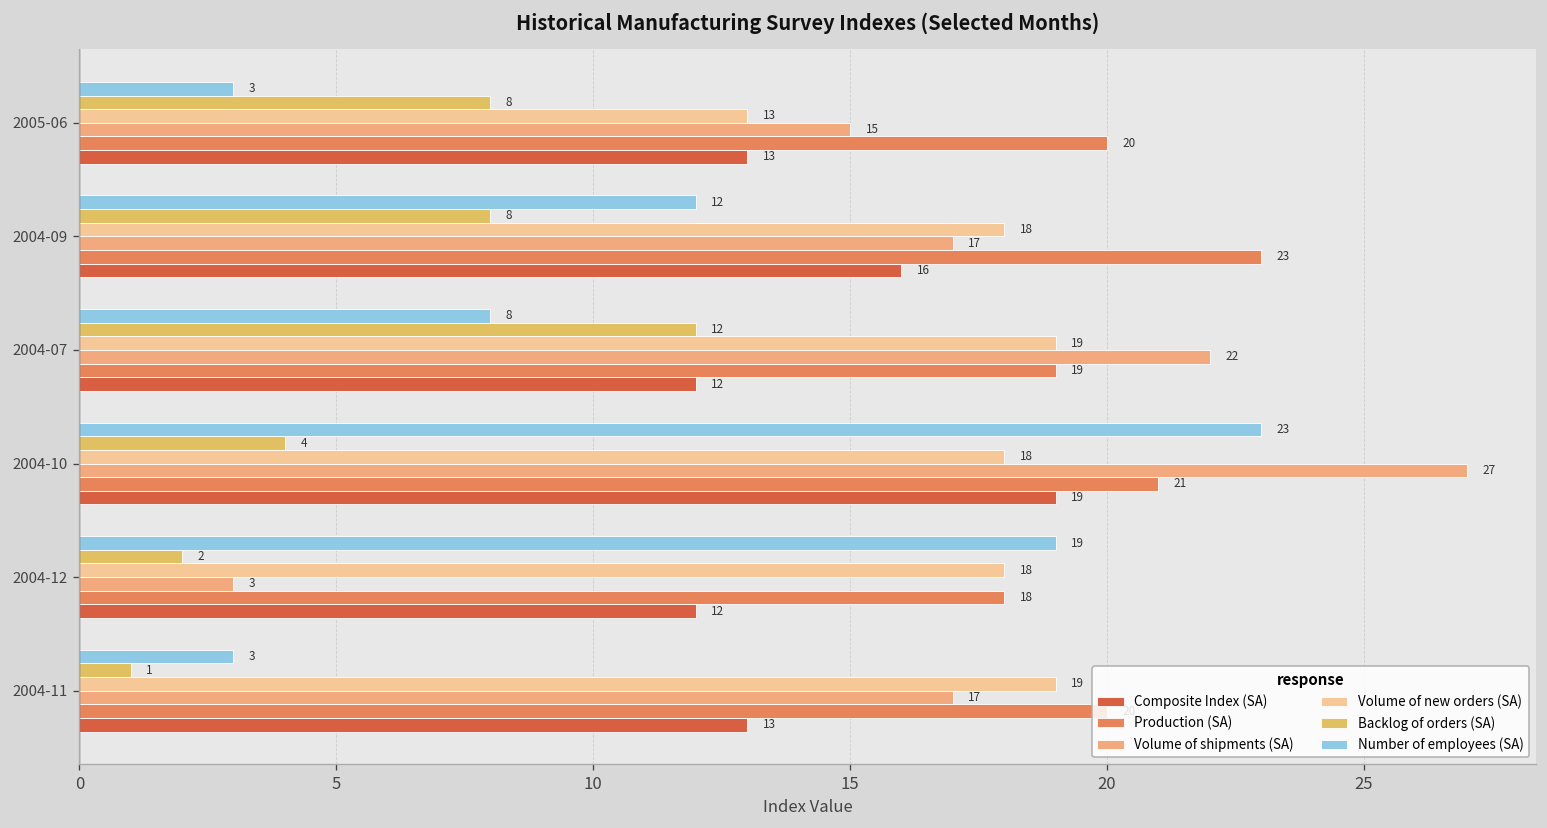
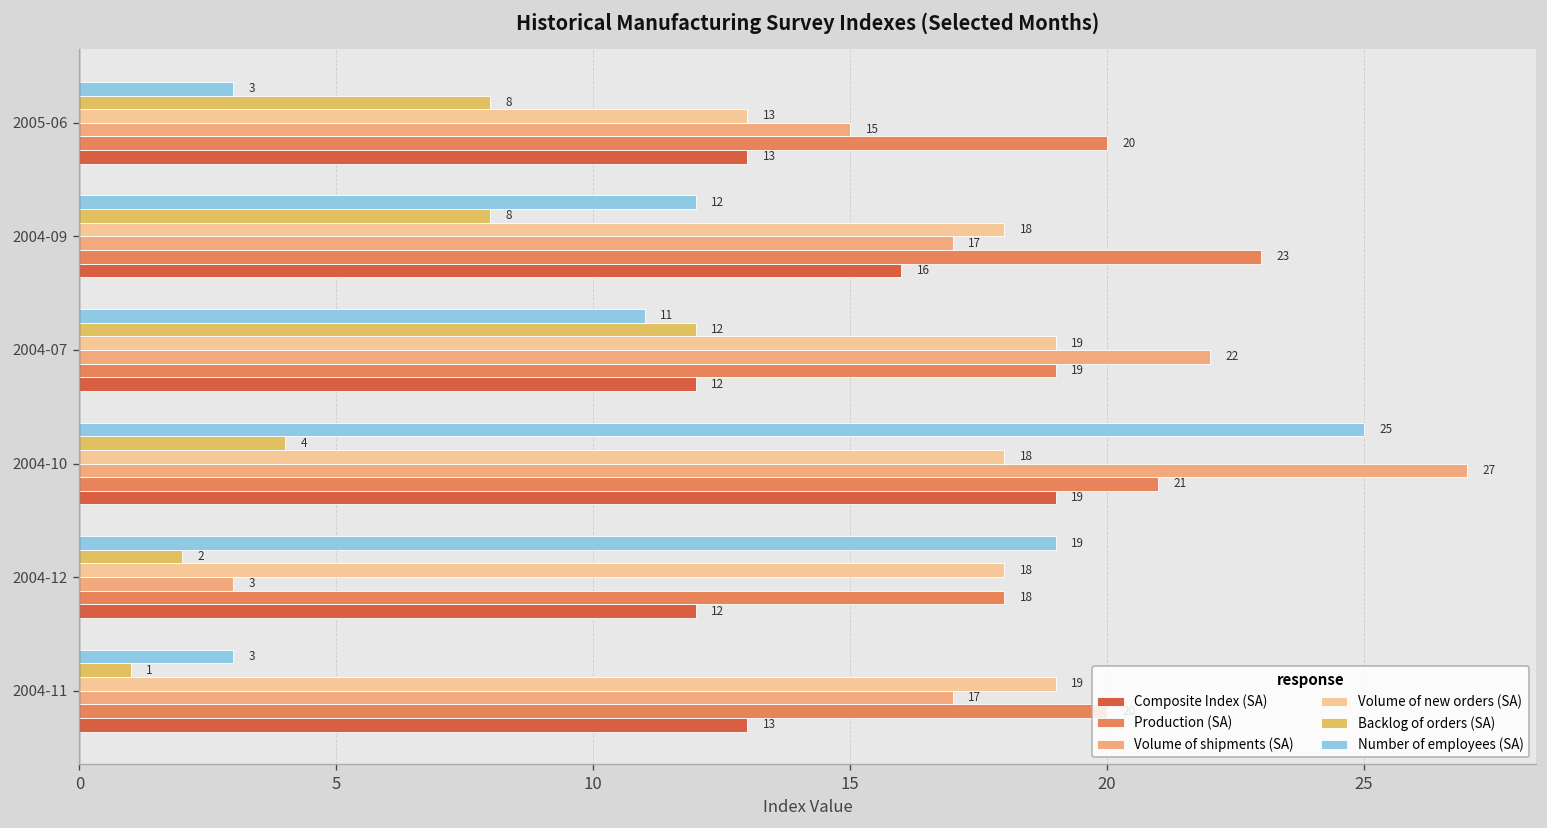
Number of employees (SA), 2004-07: 8 -> 11
Number of employees (SA), 2004-10: 23 -> 25
